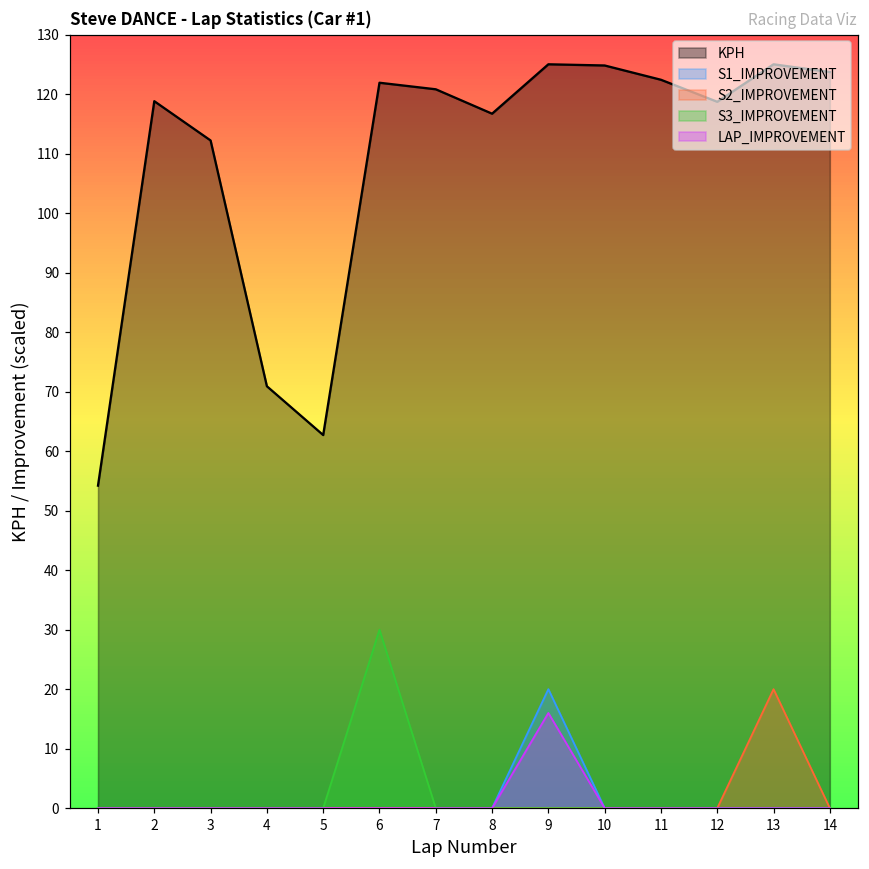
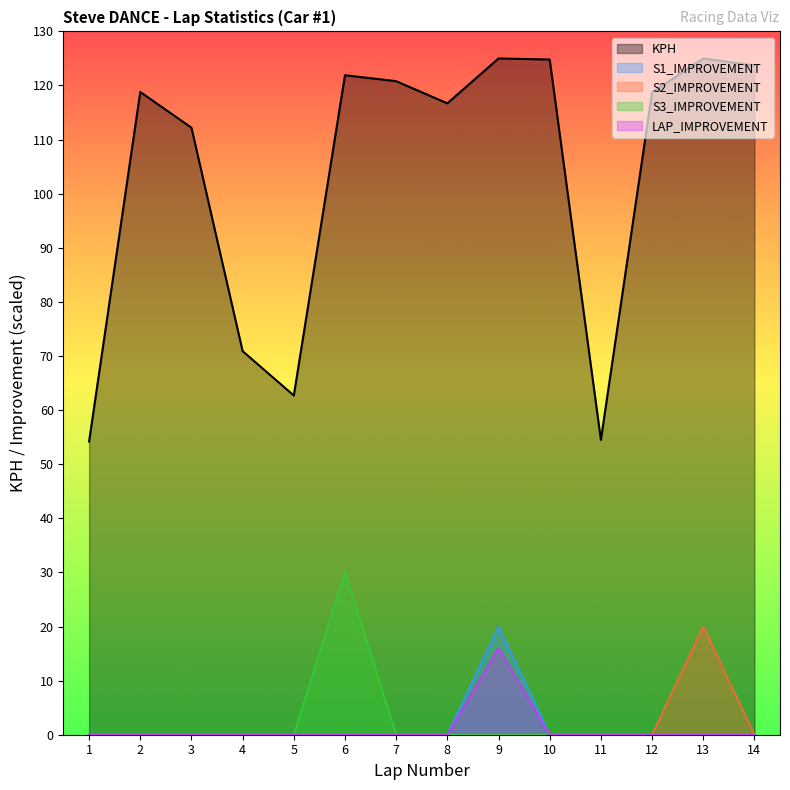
KPH, 11: 122 -> 55
